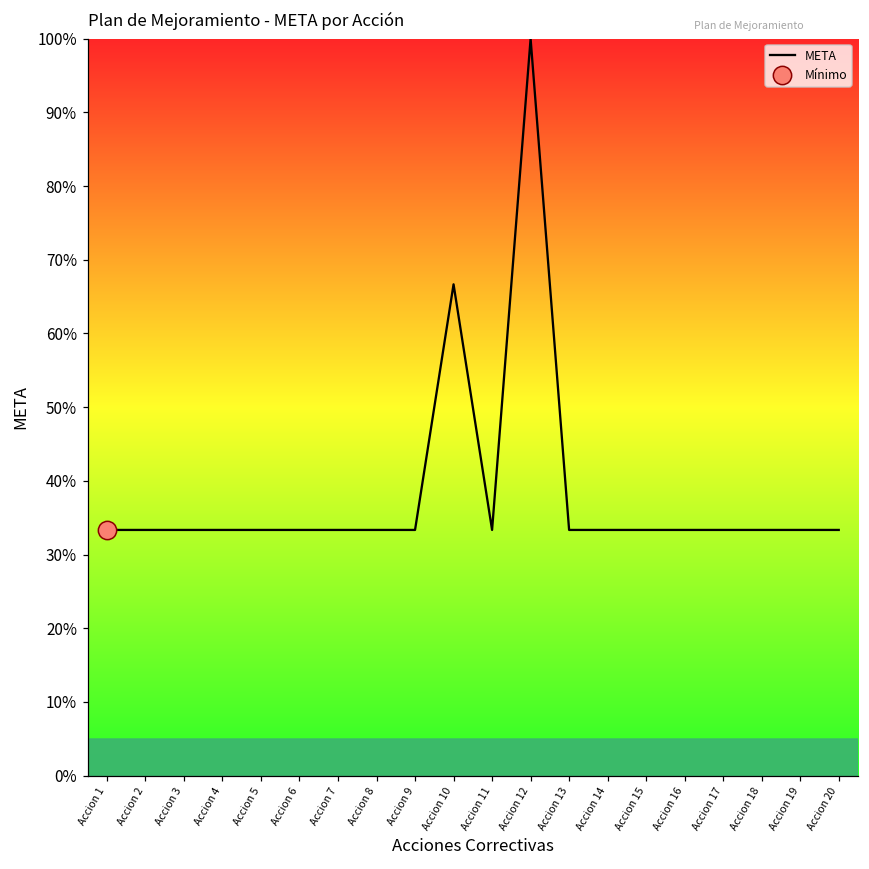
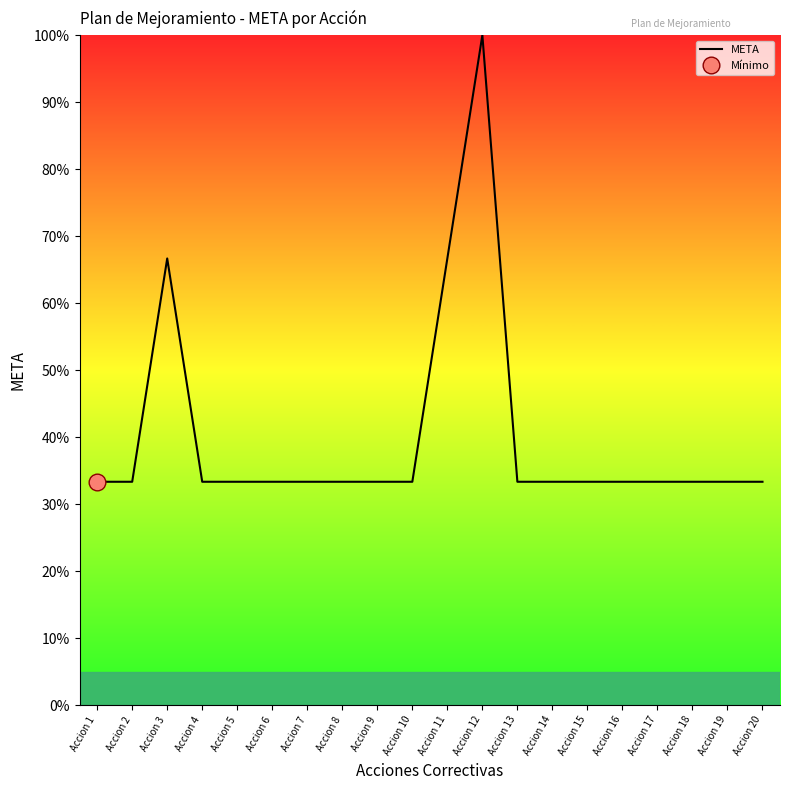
META, Accion 3: 33% -> 67%
META, Accion 10: 67% -> 33%
META, Accion 11: 33% -> 67%
